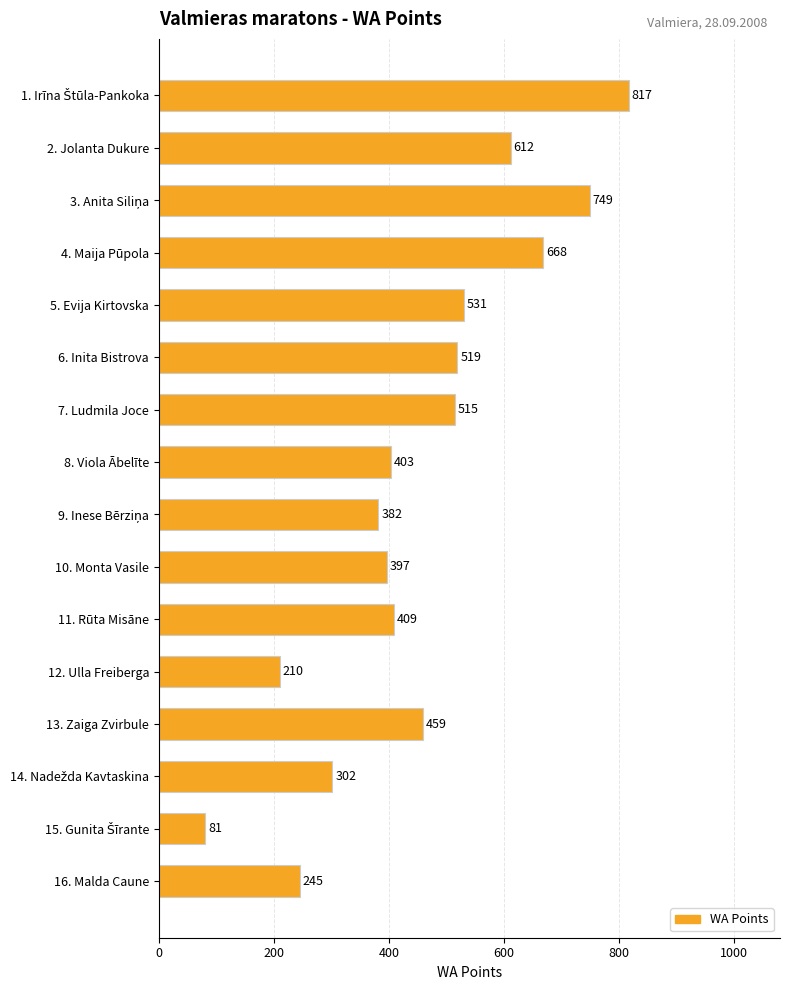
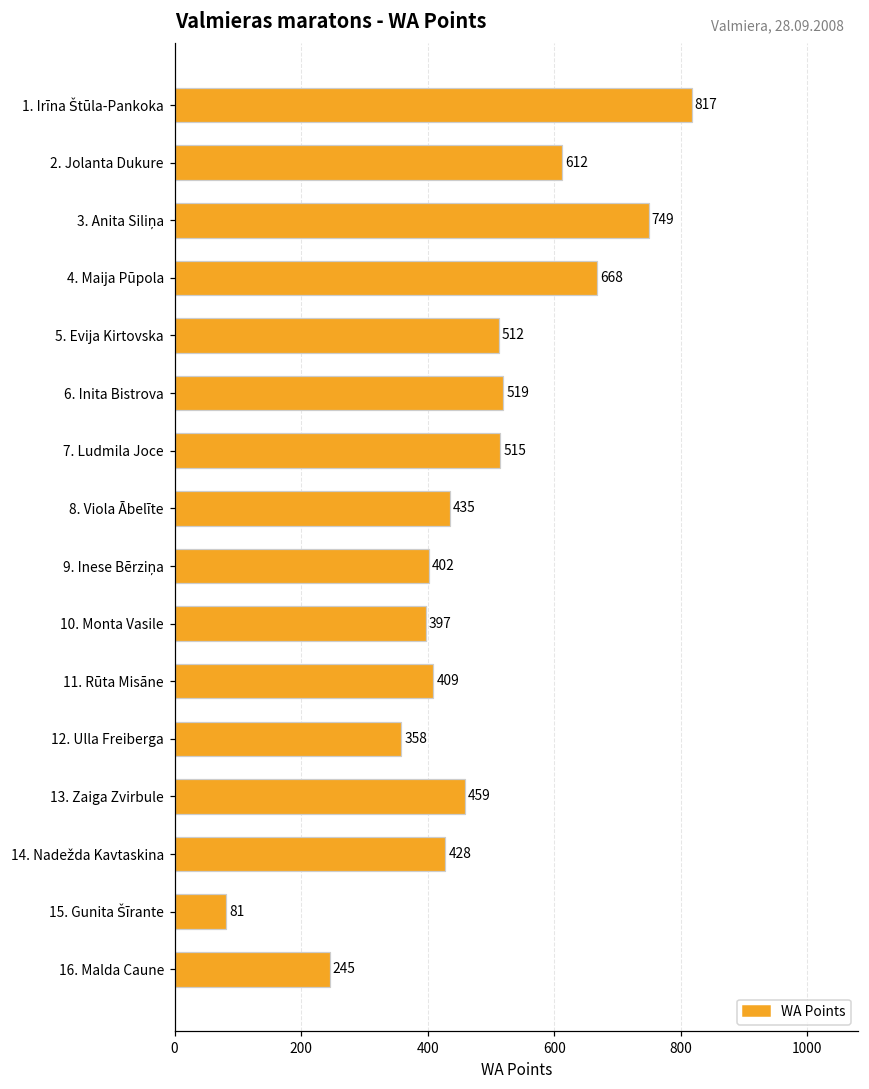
5. Evija Kirtovska: 531 -> 512
8. Viola Ābelīte: 403 -> 435
9. Inese Bērziņa: 382 -> 402
12. Ulla Freiberga: 210 -> 358
14. Nadežda Kavtaskina: 302 -> 428
